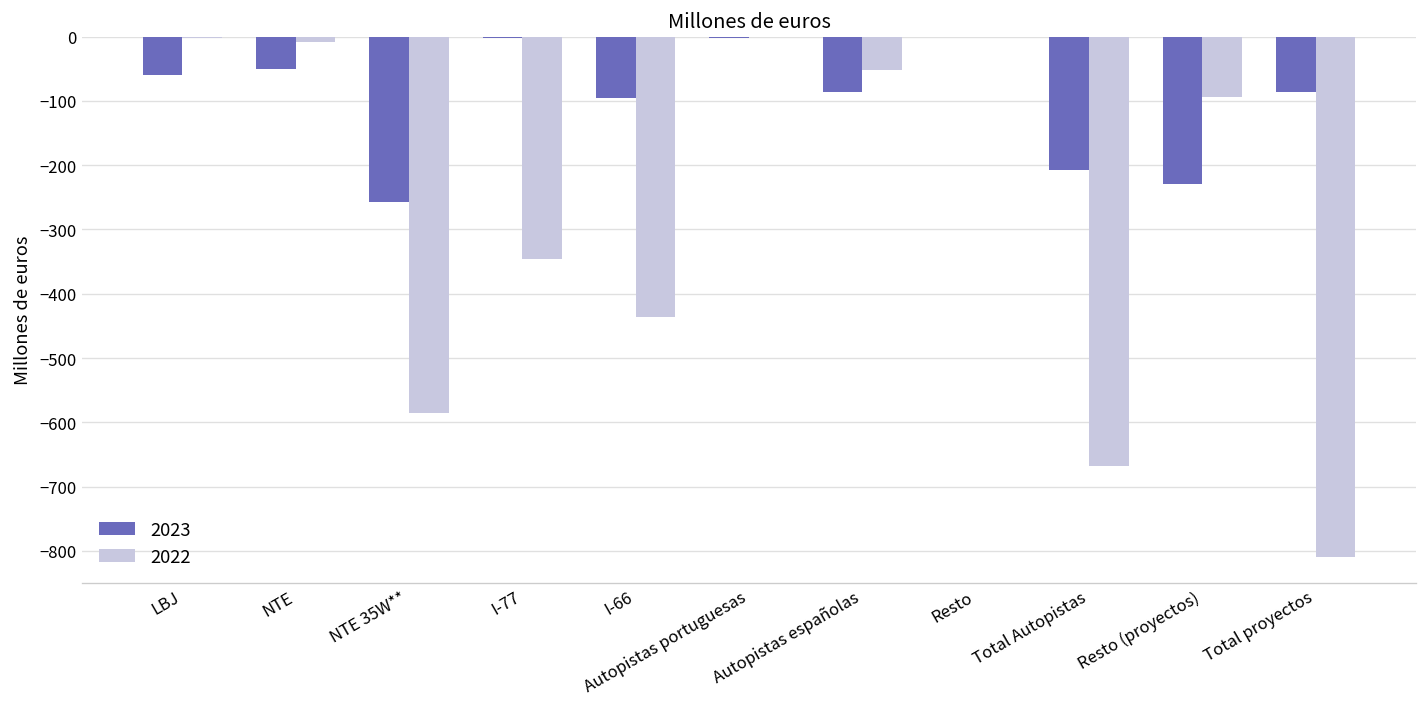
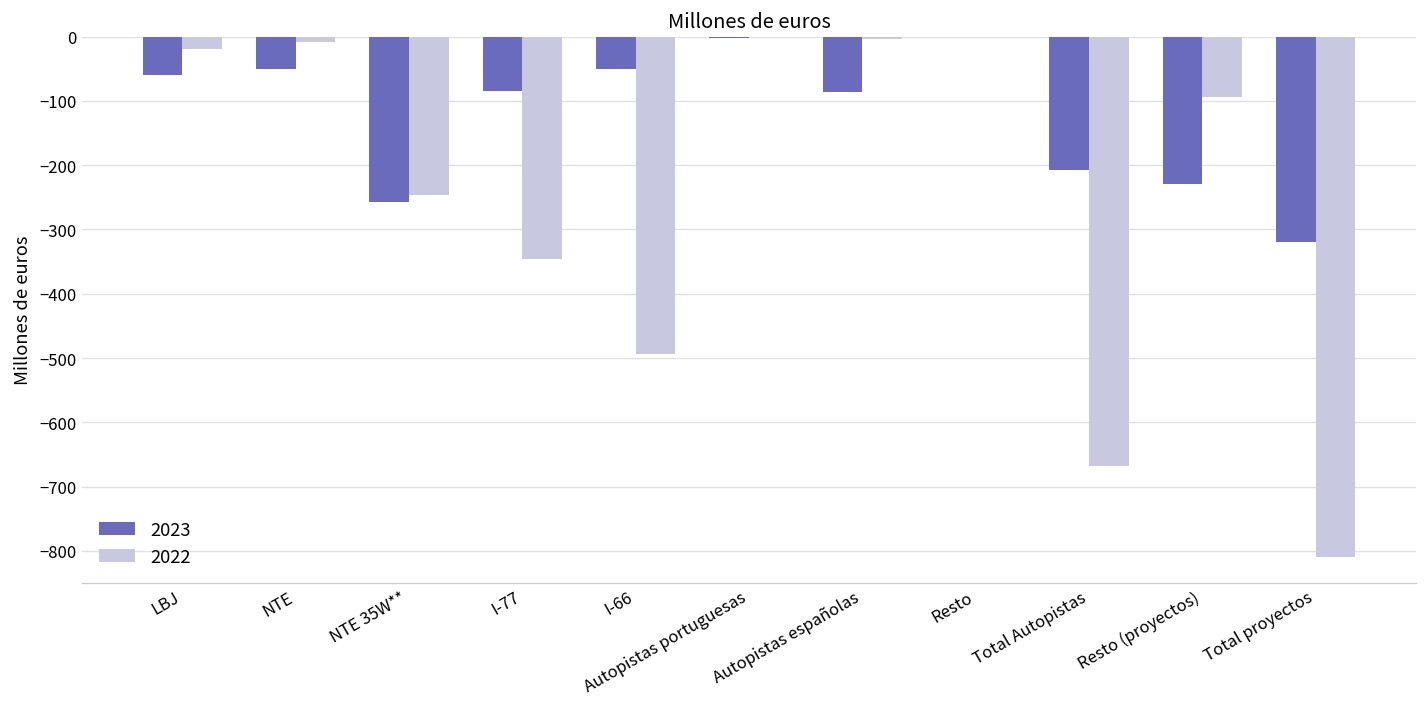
2022, LBJ: 0 -> -20
2022, NTE 35W**: -590 -> -250
2023, I-77: 0 -> -80
2023, I-66: -100 -> -50
2022, I-66: -440 -> -490
2022, Autopistas españolas: -50 -> 0
2023, Total proyectos: -90 -> -320
